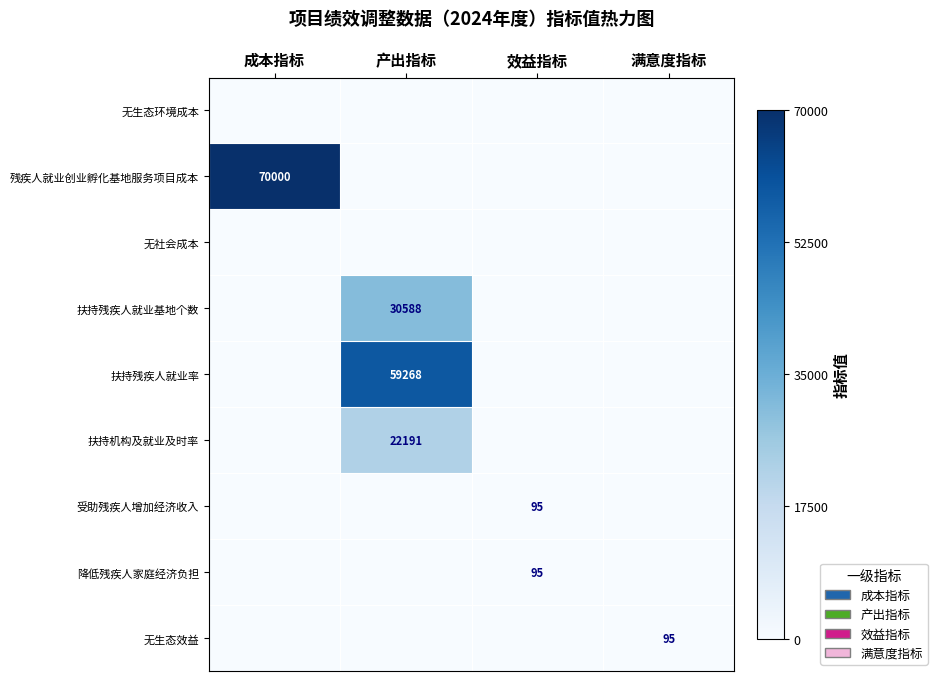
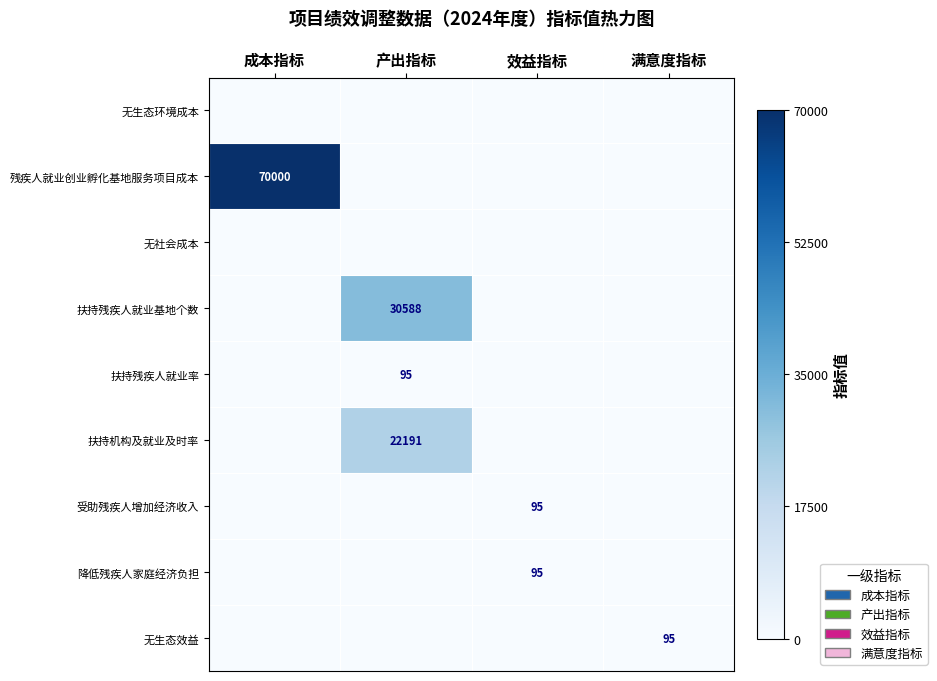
扶持残疾人就业率, 产出指标: 59268 -> 95
